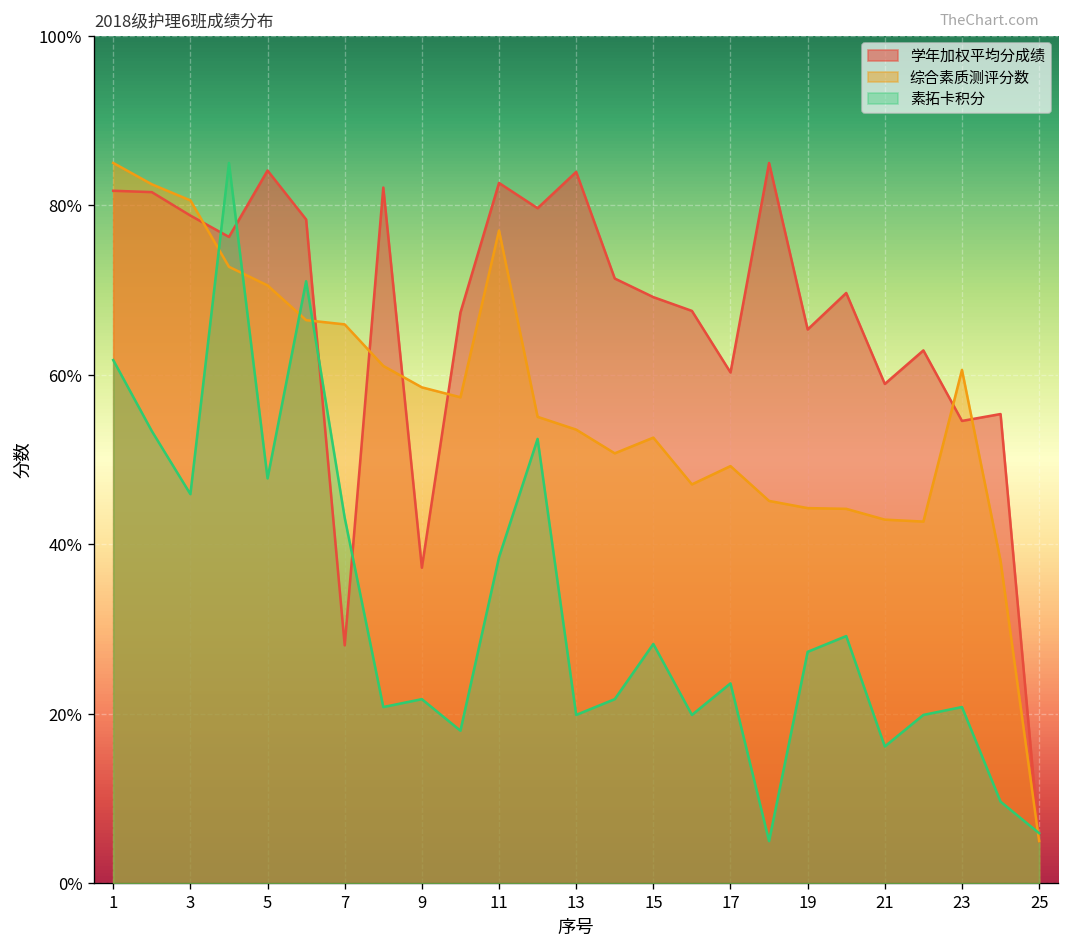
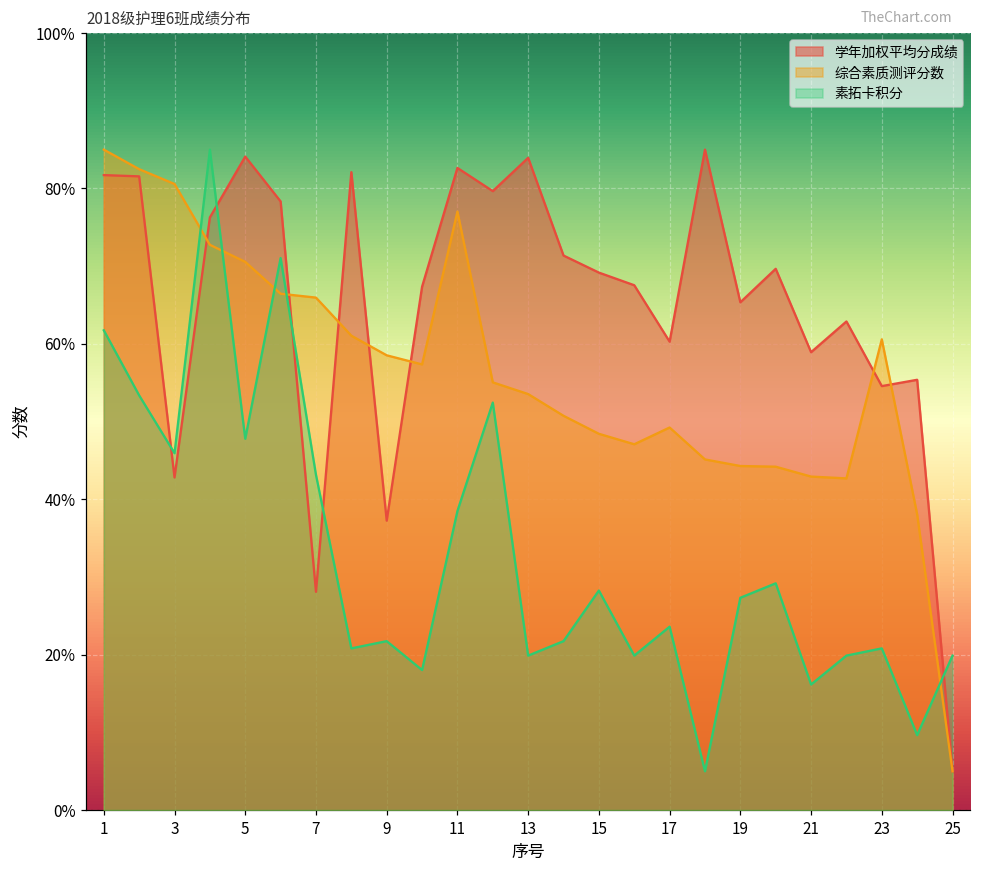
学年加权平均分成绩, 3: 79% -> 43%
综合素质测评分数, 15: 53% -> 48%
素拓卡积分, 25: 6% -> 20%
